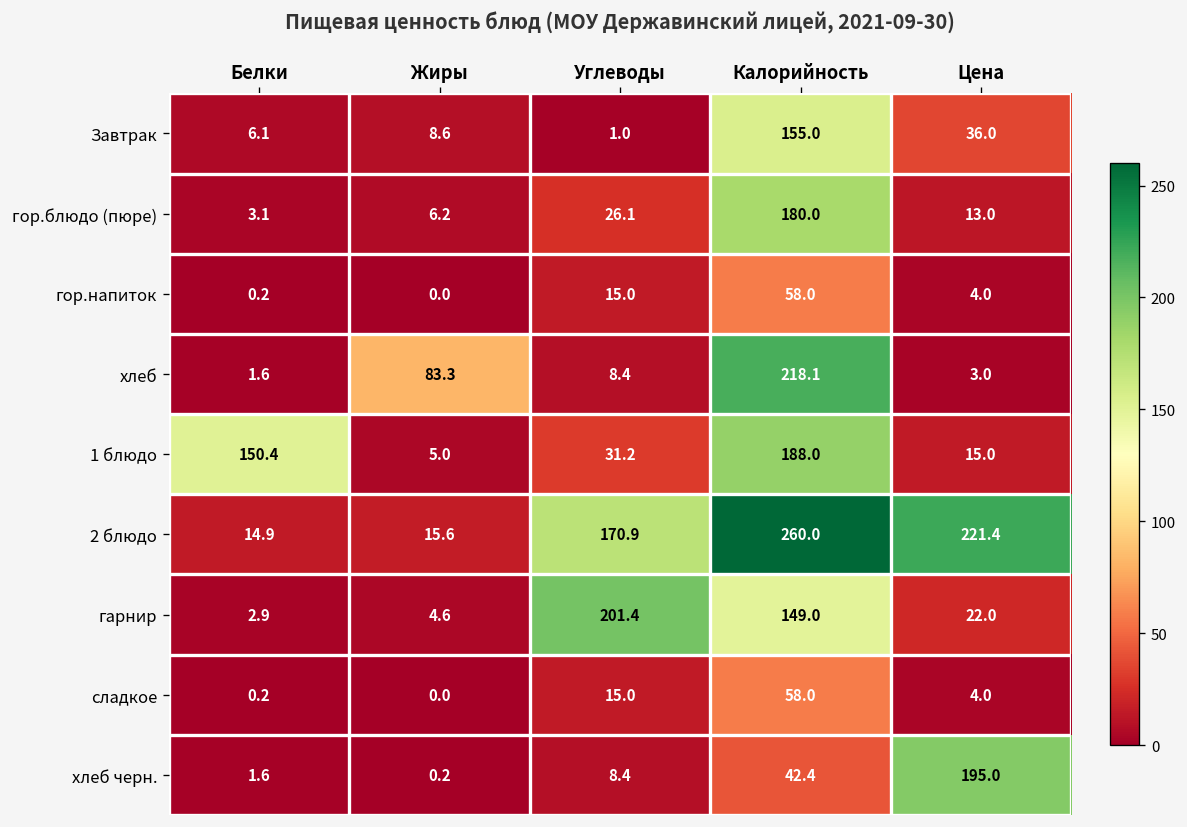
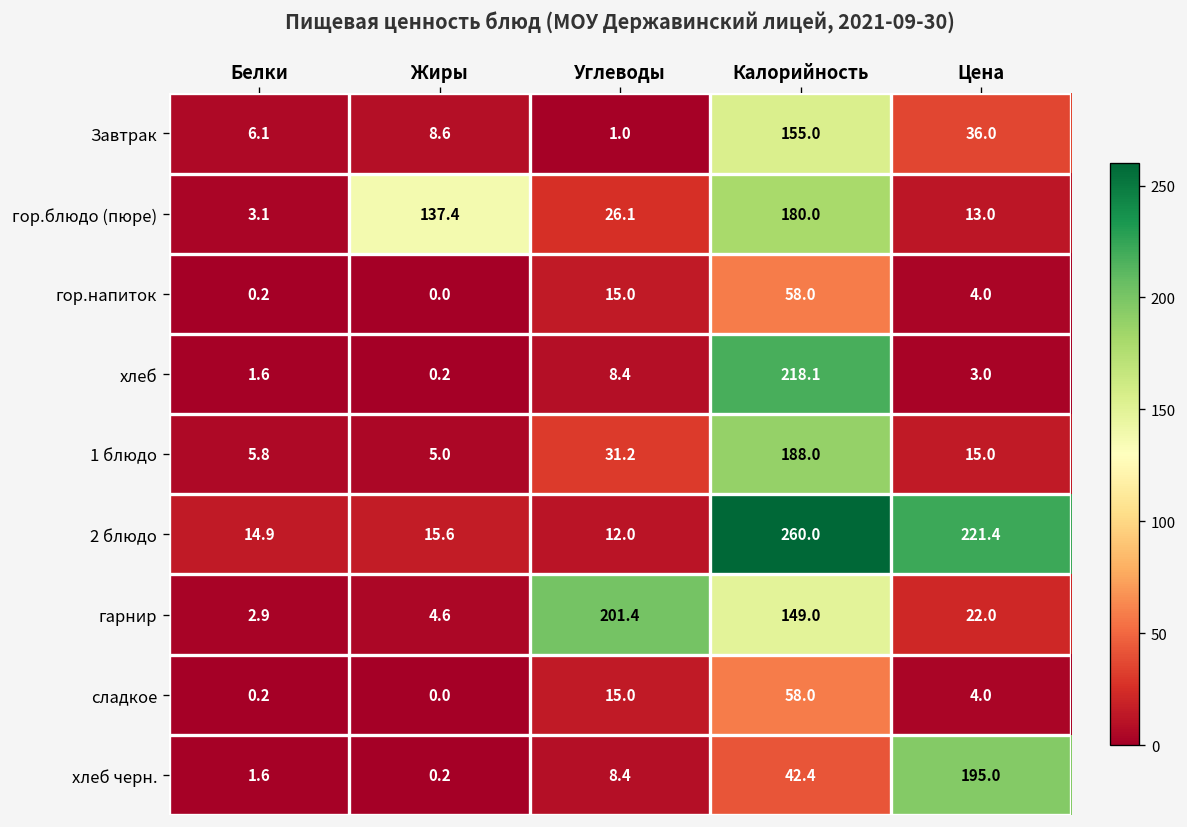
гор.блюдо (пюре), Жиры: 6.2 -> 137.4
хлеб, Жиры: 83.3 -> 0.2
1 блюдо, Белки: 150.4 -> 5.8
2 блюдо, Углеводы: 170.9 -> 12.0
